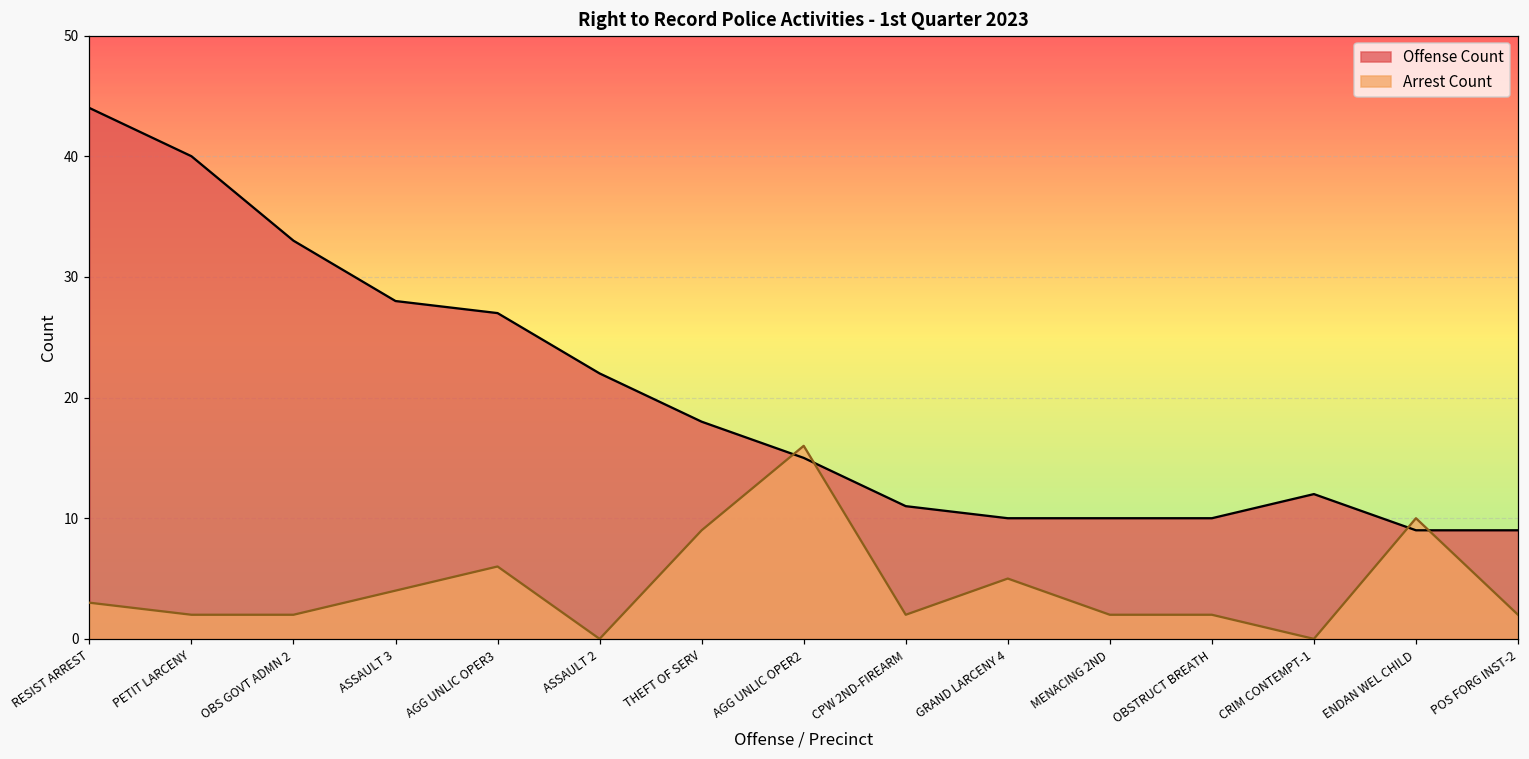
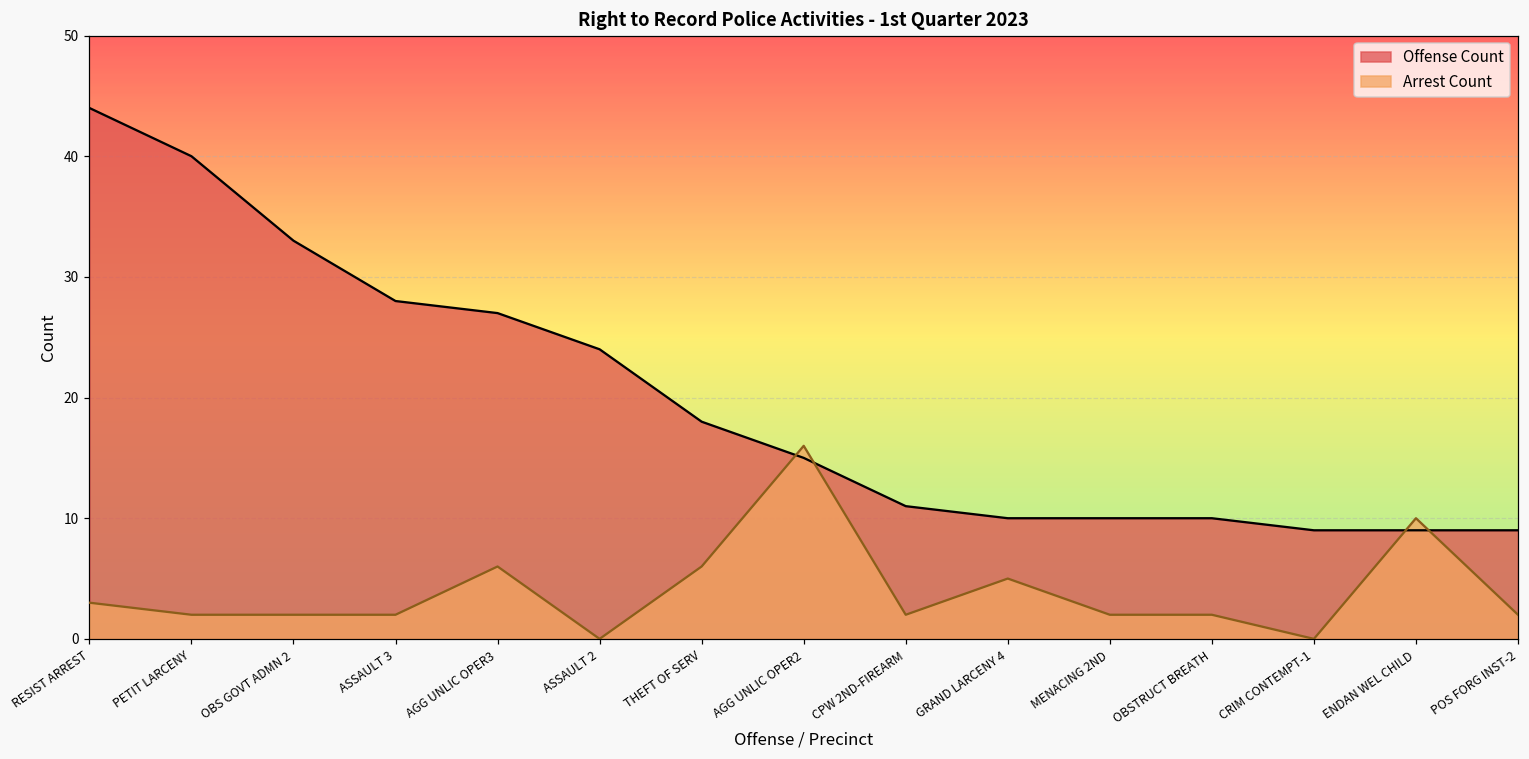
Arrest Count, ASSAULT 3: 4 -> 2
Offense Count, ASSAULT 2: 22 -> 24
Arrest Count, THEFT OF SERV: 9 -> 6
Offense Count, CRIM CONTEMPT-1: 12 -> 9
